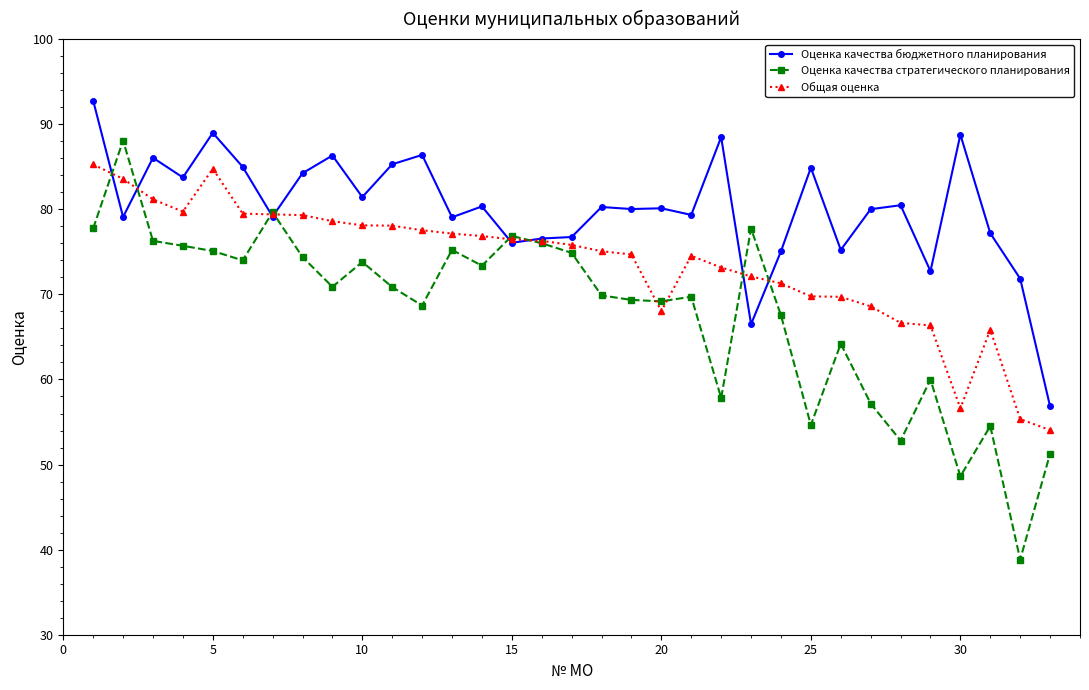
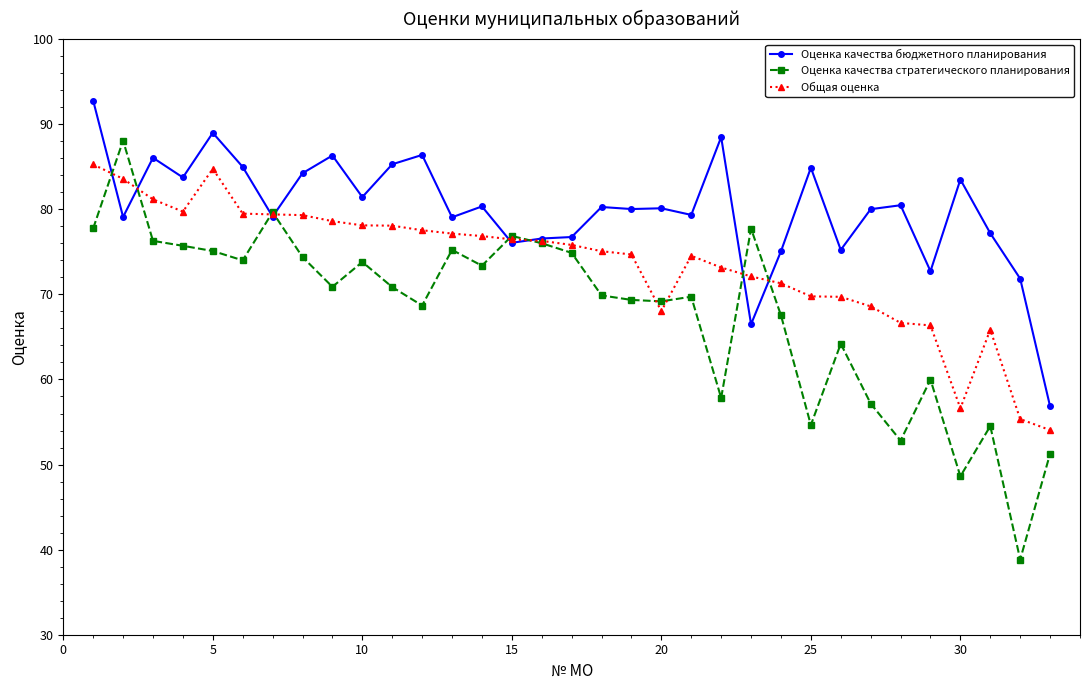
Оценка качества бюджетного планирования, 30: 89 -> 84
